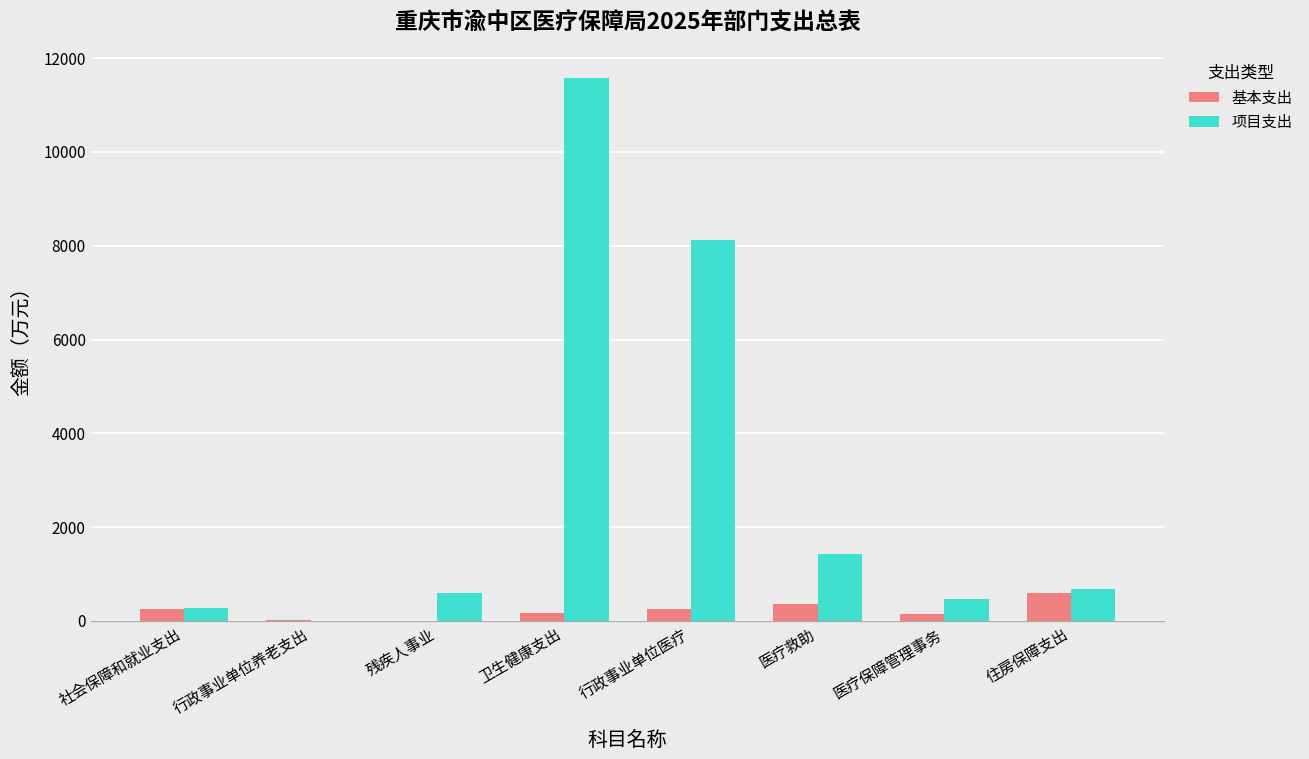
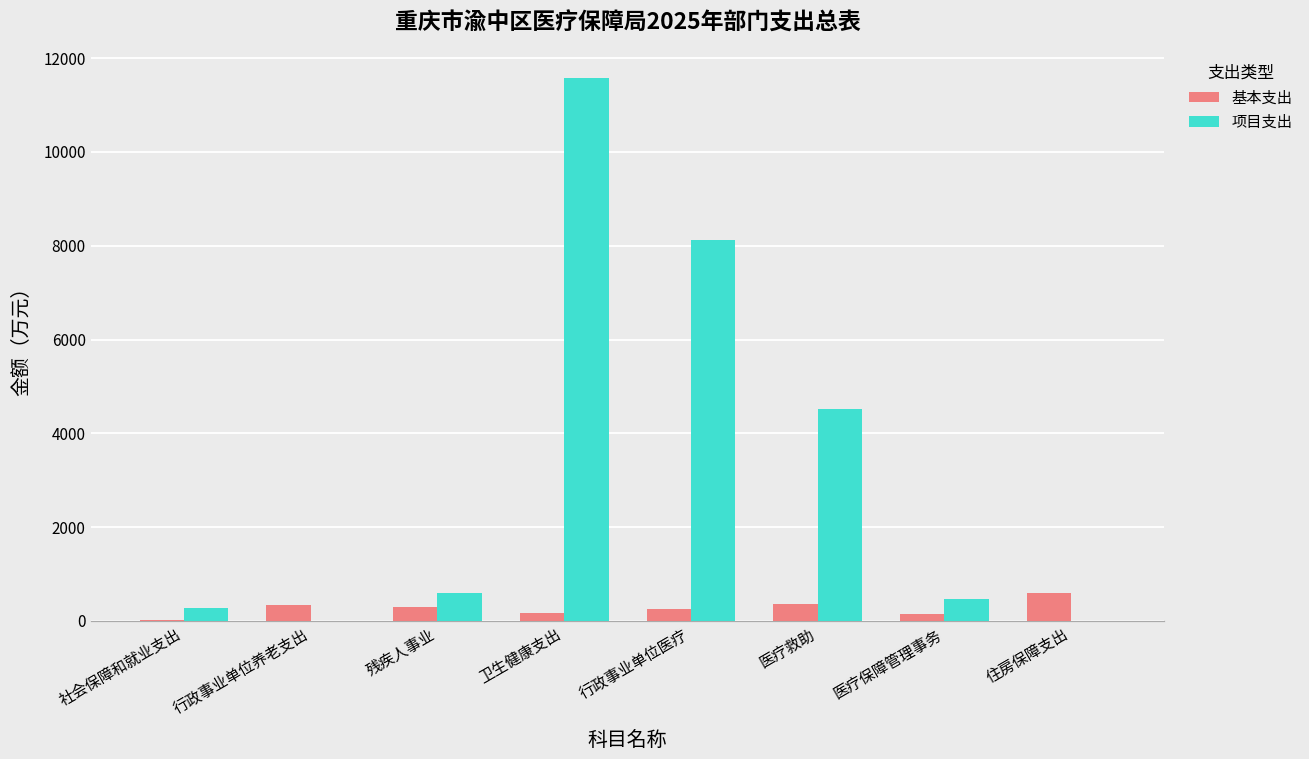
基本支出, 社会保障和就业支出: 300 -> 0
基本支出, 行政事业单位养老支出: 0 -> 300
基本支出, 残疾人事业: 0 -> 300
项目支出, 医疗救助: 1400 -> 4500
项目支出, 住房保障支出: 700 -> 0
